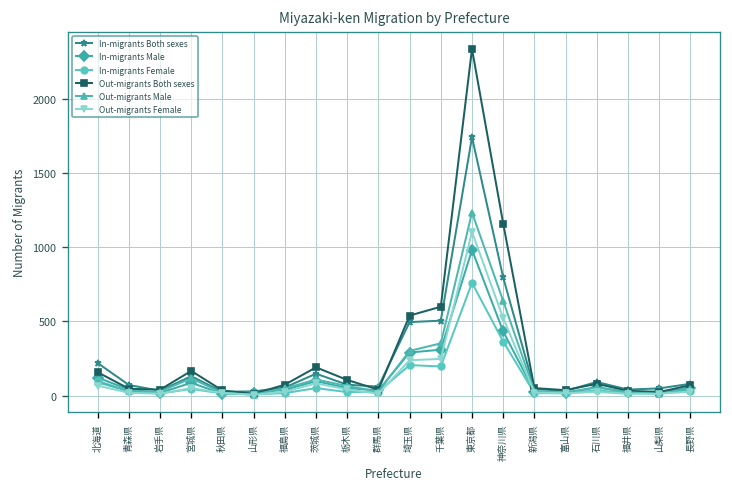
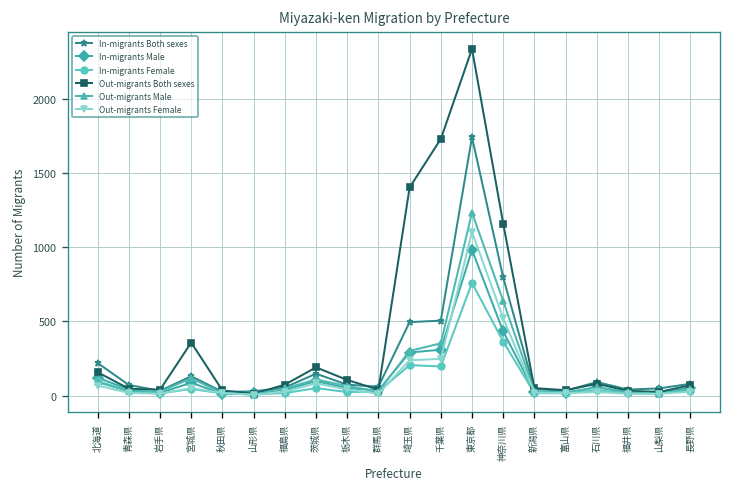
Out-migrants Both sexes, 宮城県: 170 -> 360
Out-migrants Both sexes, 埼玉県: 540 -> 1400
Out-migrants Both sexes, 千葉県: 600 -> 1730
